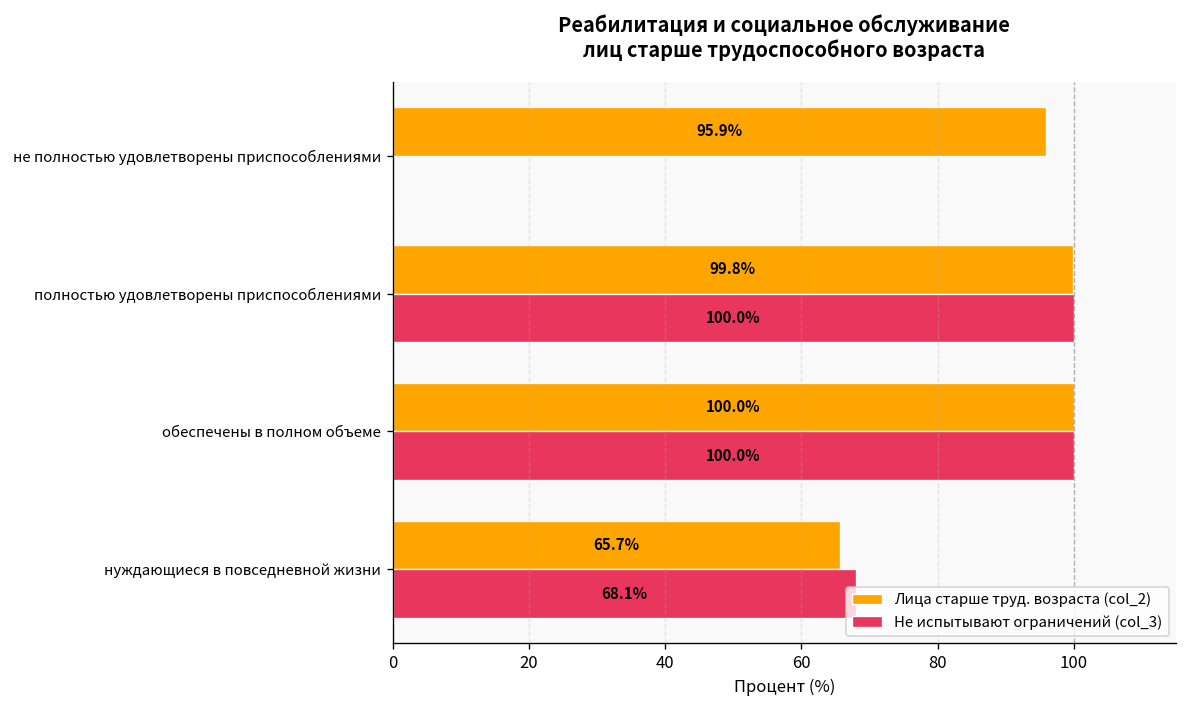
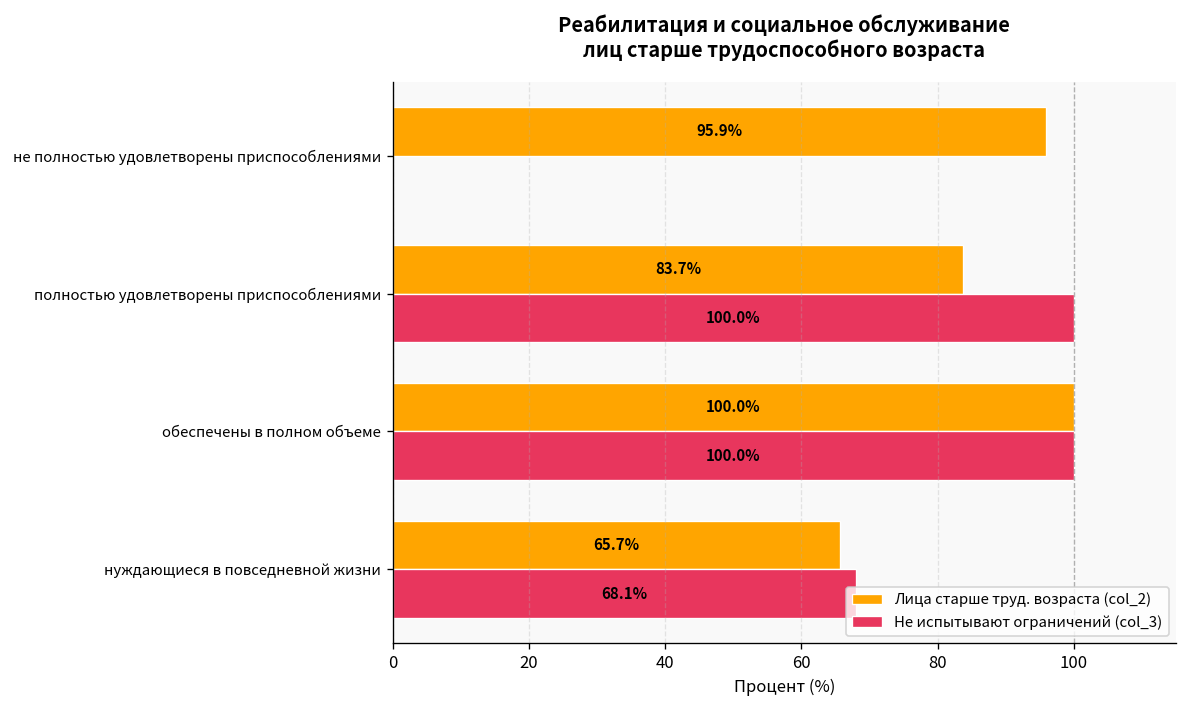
Лица старше труд. возраста (col_2), полностью удовлетворены приспособлениями: 99.8% -> 83.7%
